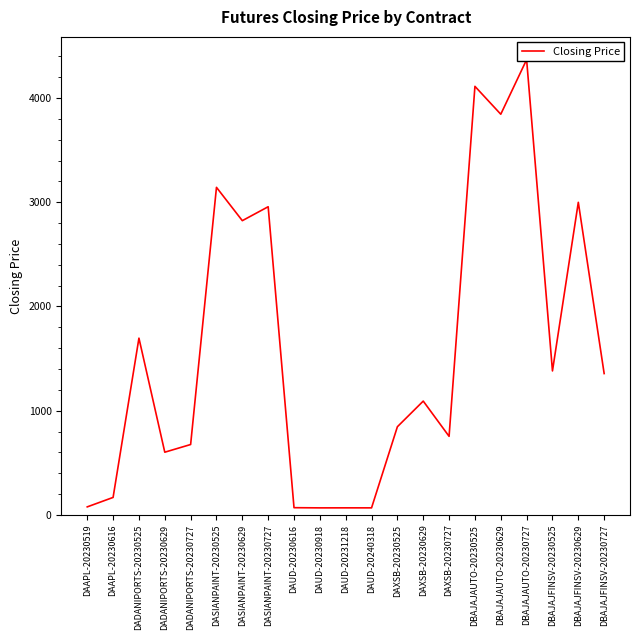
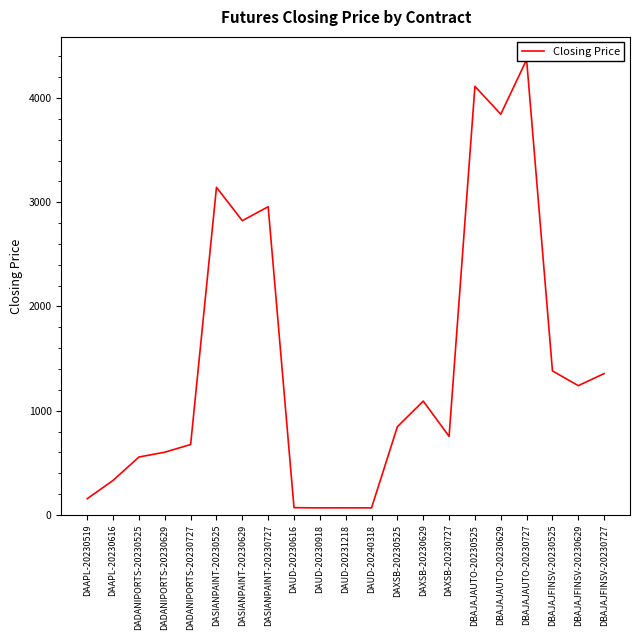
DAAPL-20230519: 80 -> 160
DAAPL-20230616: 170 -> 330
DADANIPORTS-20230525: 1700 -> 560
DBAJAJFINSV-20230629: 3000 -> 1240
